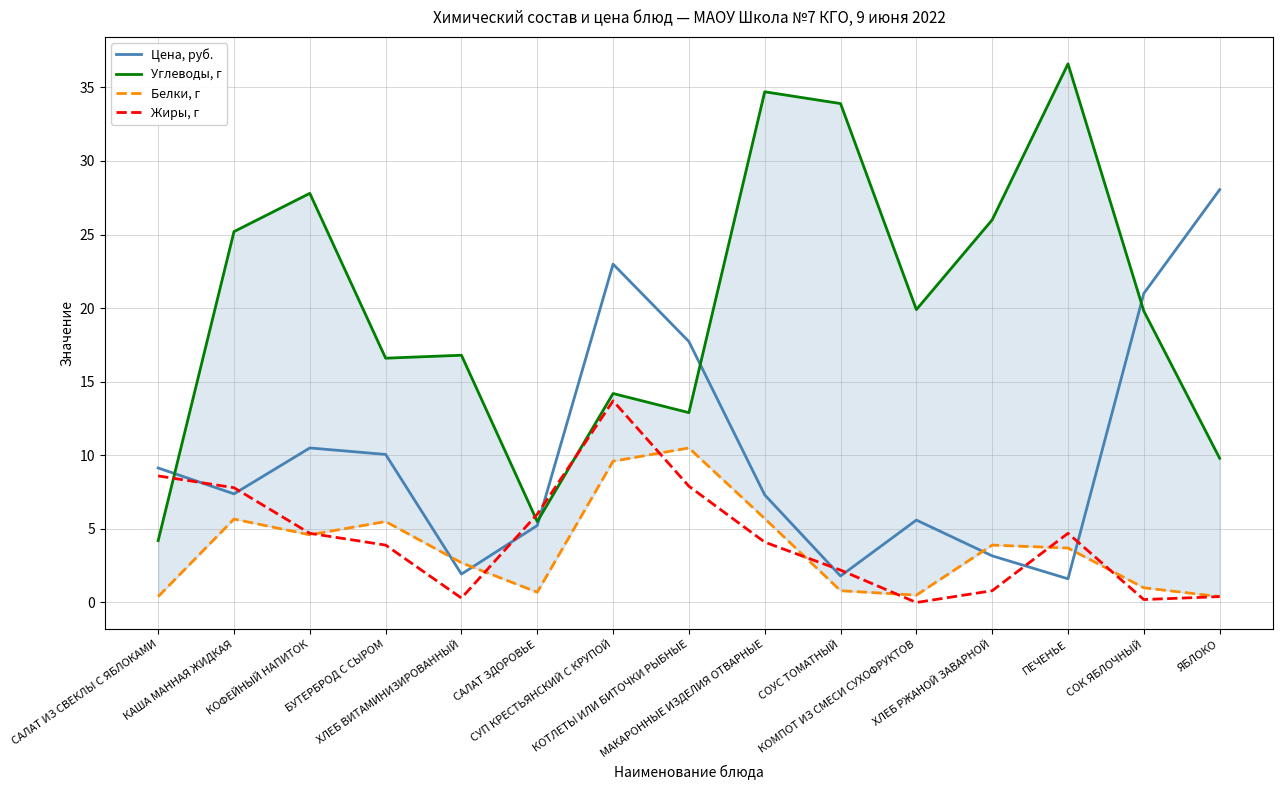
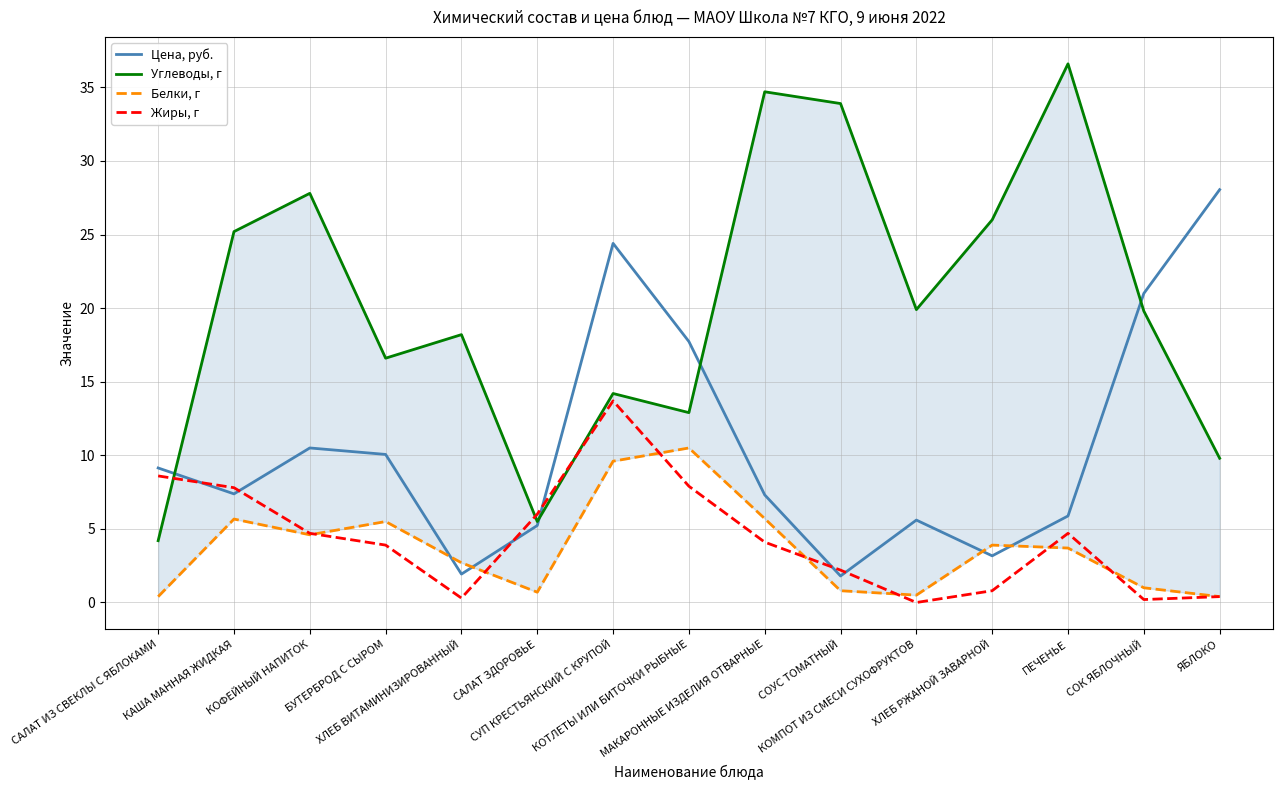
Углеводы, г, ХЛЕБ ВИТАМИНИЗИРОВАННЫЙ: 16.8 -> 18.2
Цена, руб., СУП КРЕСТЬЯНСКИЙ С КРУПОЙ: 23.0 -> 24.4
Цена, руб., ПЕЧЕНЬЕ: 1.6 -> 5.9
